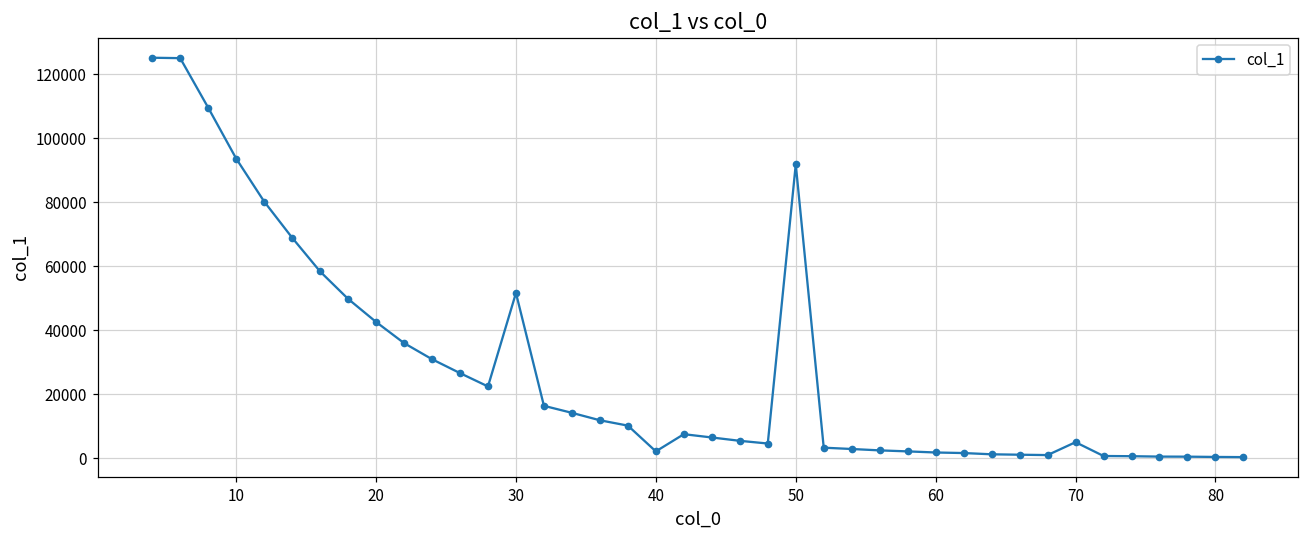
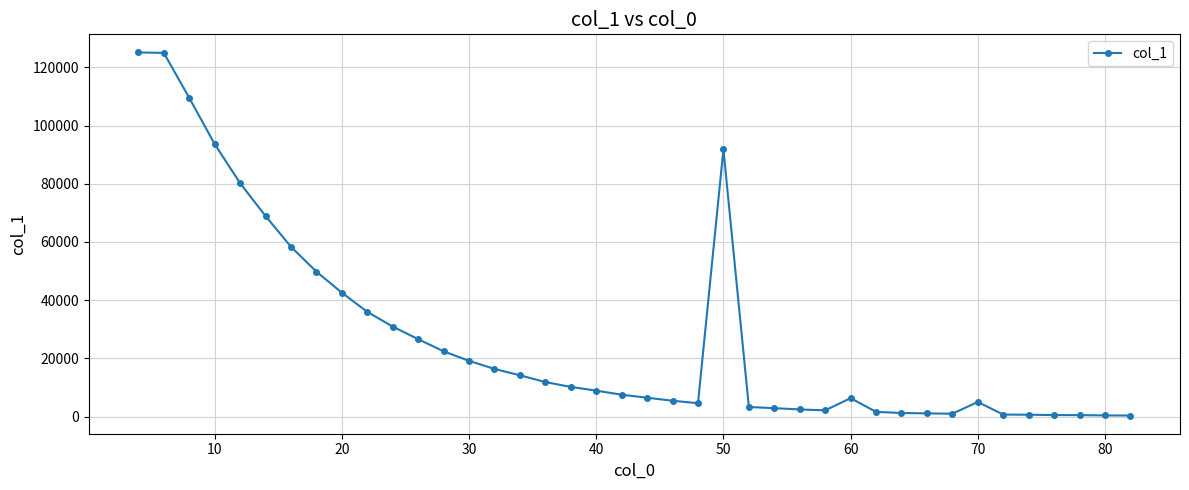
30: 52000 -> 19000
40: 2000 -> 9000
60: 2000 -> 6000
